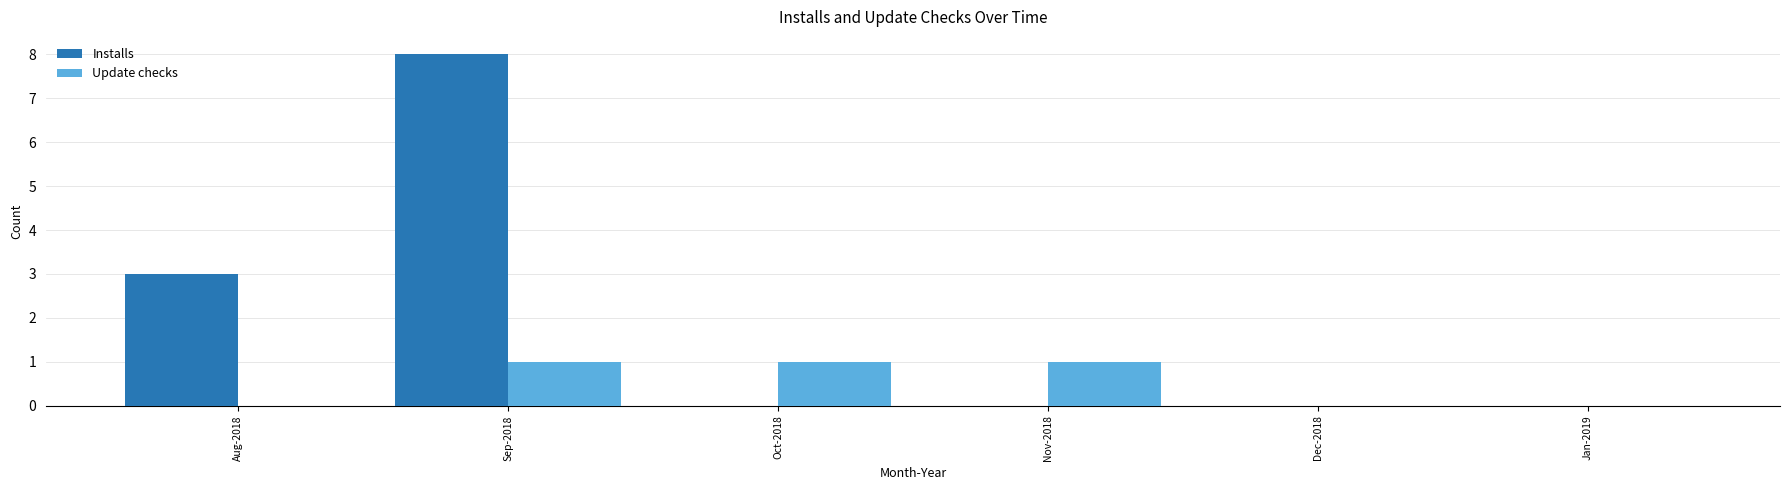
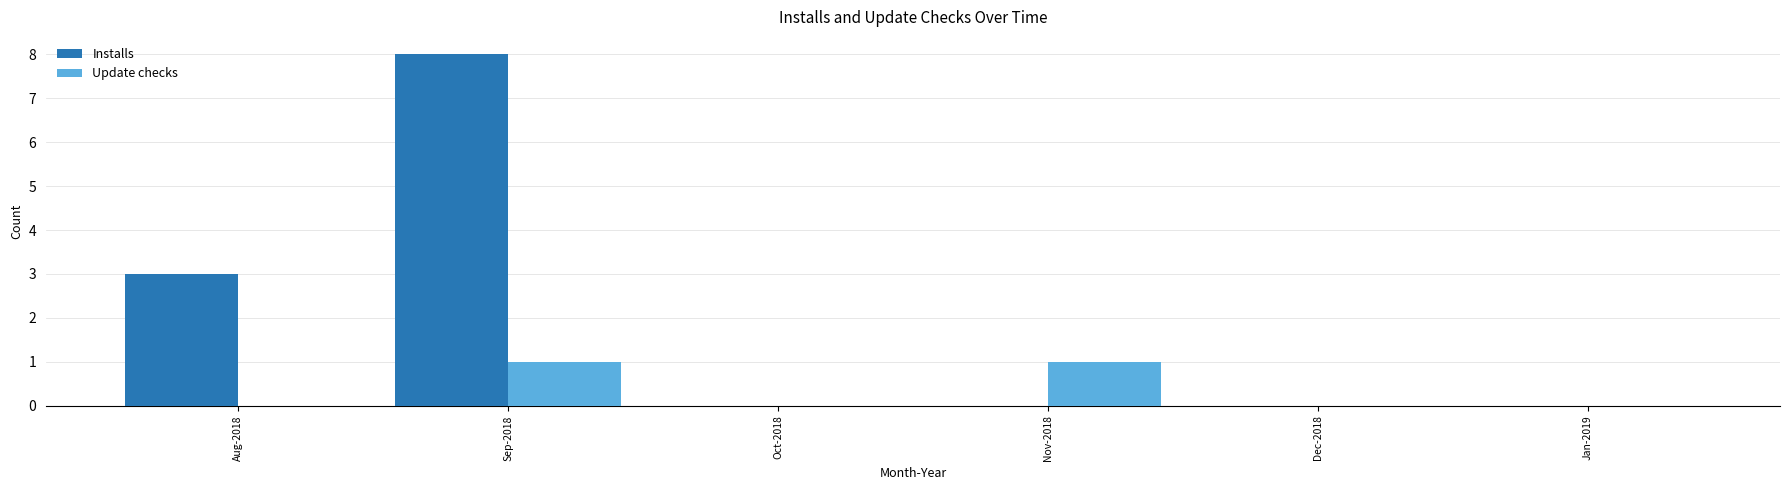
Update checks, Oct-2018: 1 -> 0
